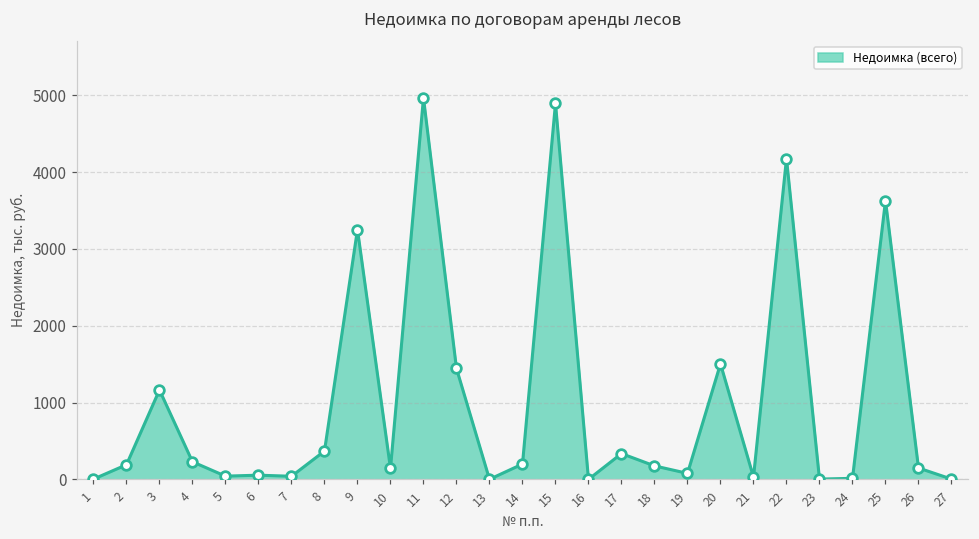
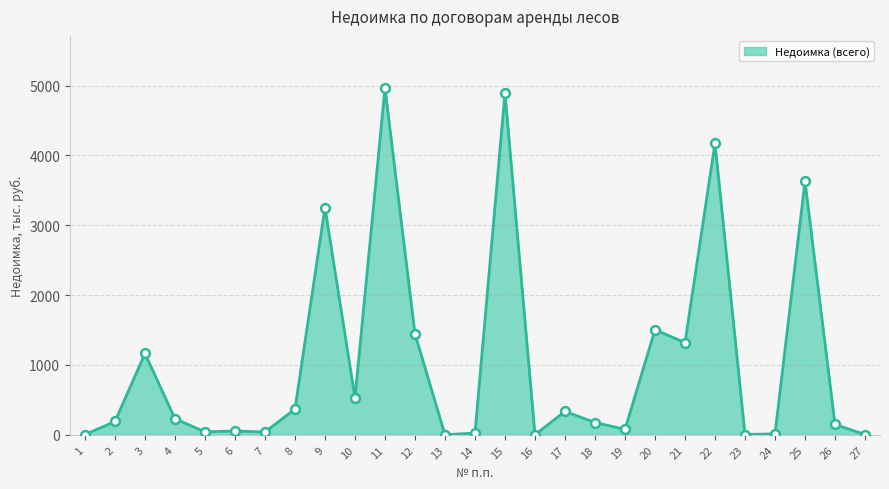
10: 100 -> 500
14: 200 -> 0
21: 0 -> 1300
